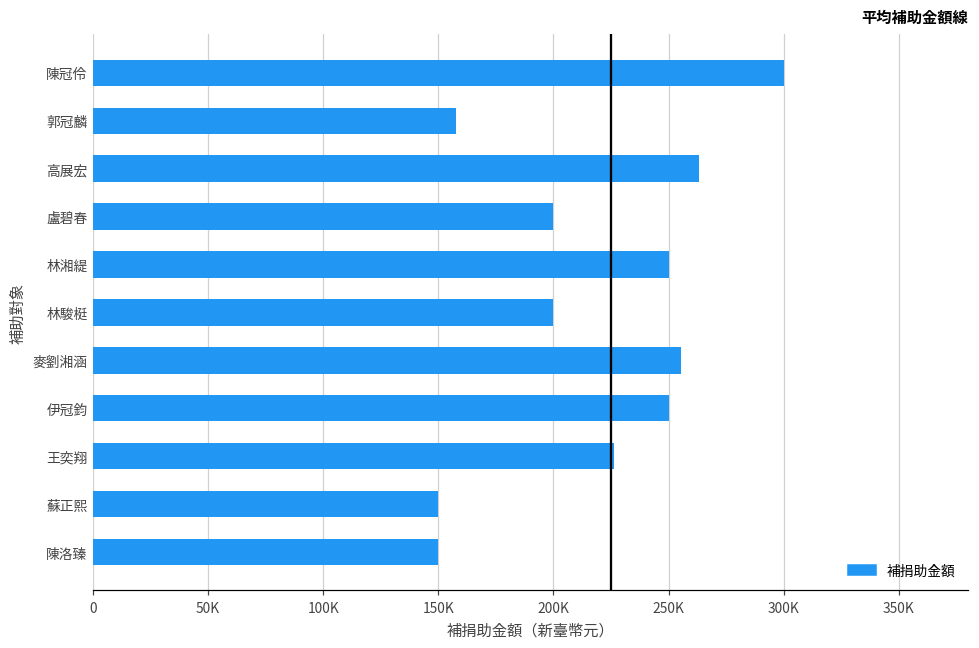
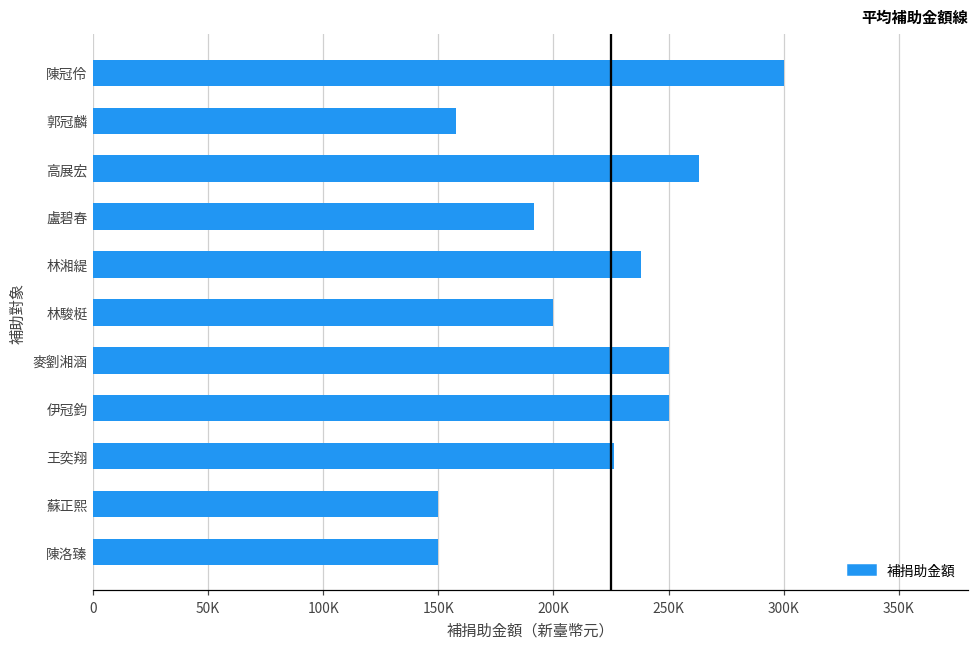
盧碧春: 200000 -> 192000
林湘緹: 250000 -> 238000
麥劉湘涵: 255000 -> 250000
